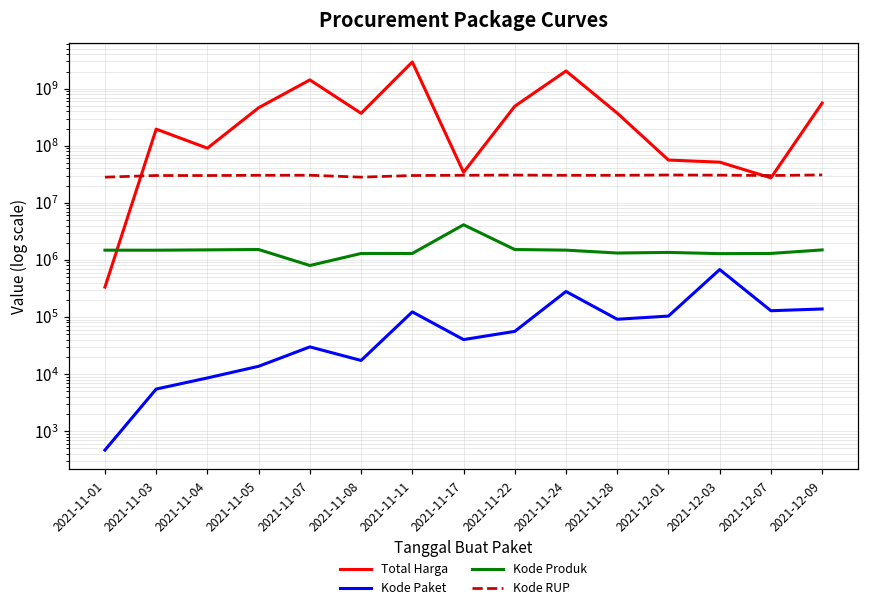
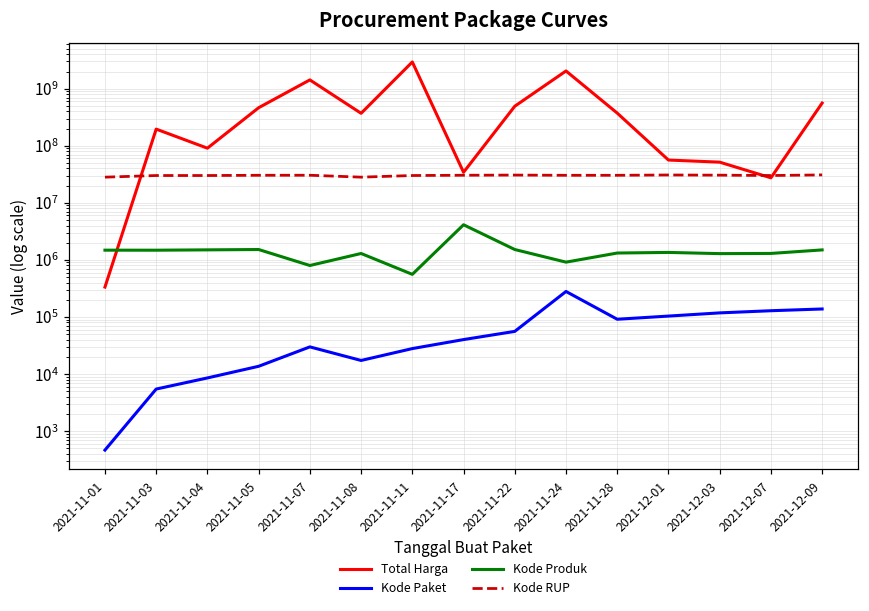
Kode Paket, 2021-11-11: 120000 -> 30000
Kode Produk, 2021-11-11: 1300000 -> 600000
Kode Produk, 2021-11-24: 1500000 -> 900000
Kode Paket, 2021-12-03: 700000 -> 120000
